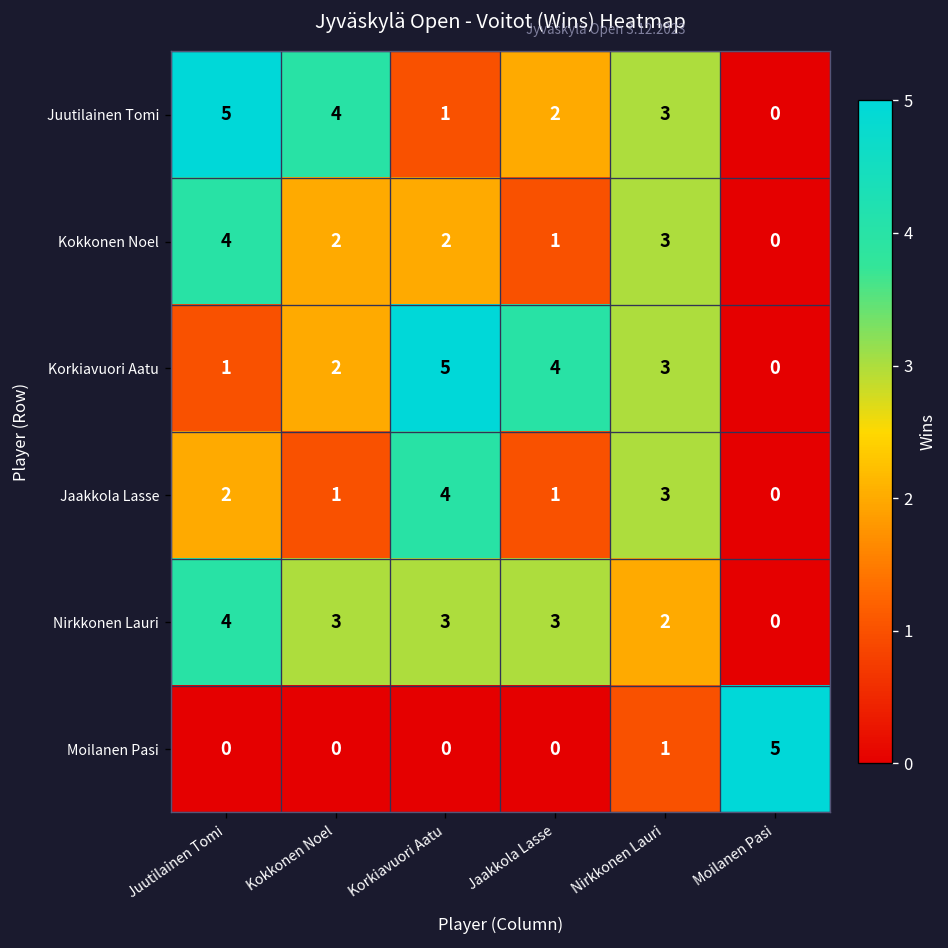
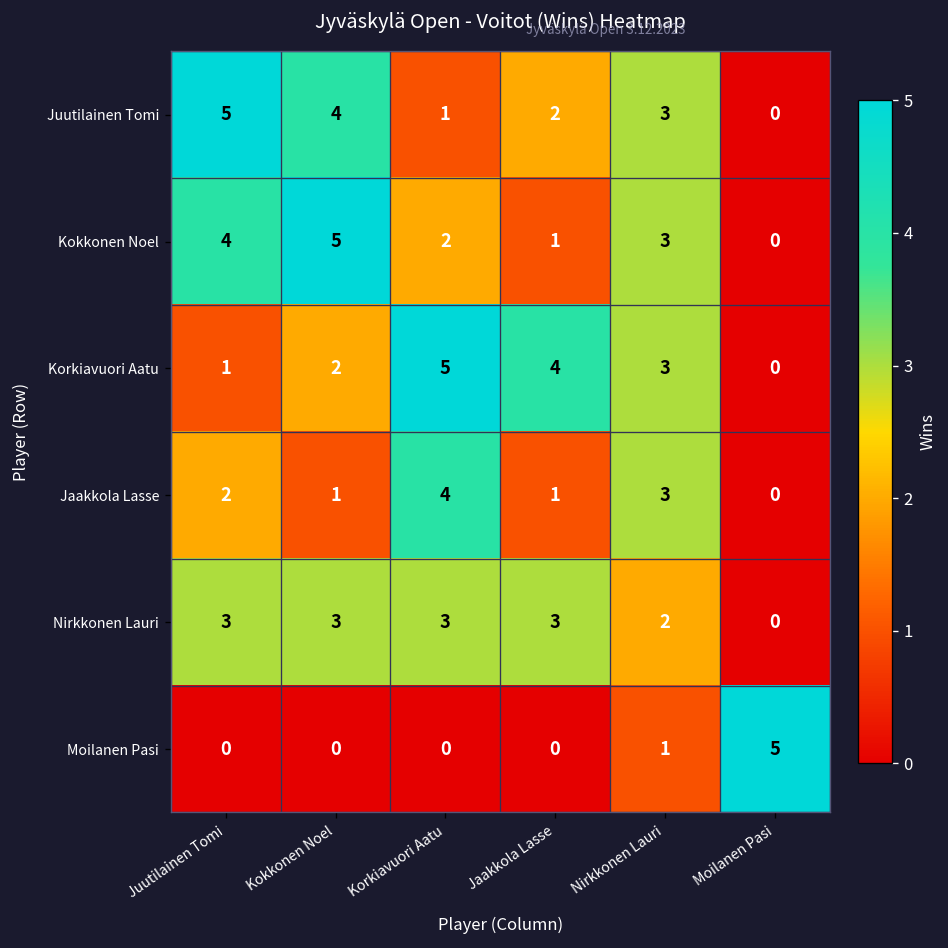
Kokkonen Noel, Kokkonen Noel: 2 -> 5
Nirkkonen Lauri, Juutilainen Tomi: 4 -> 3
